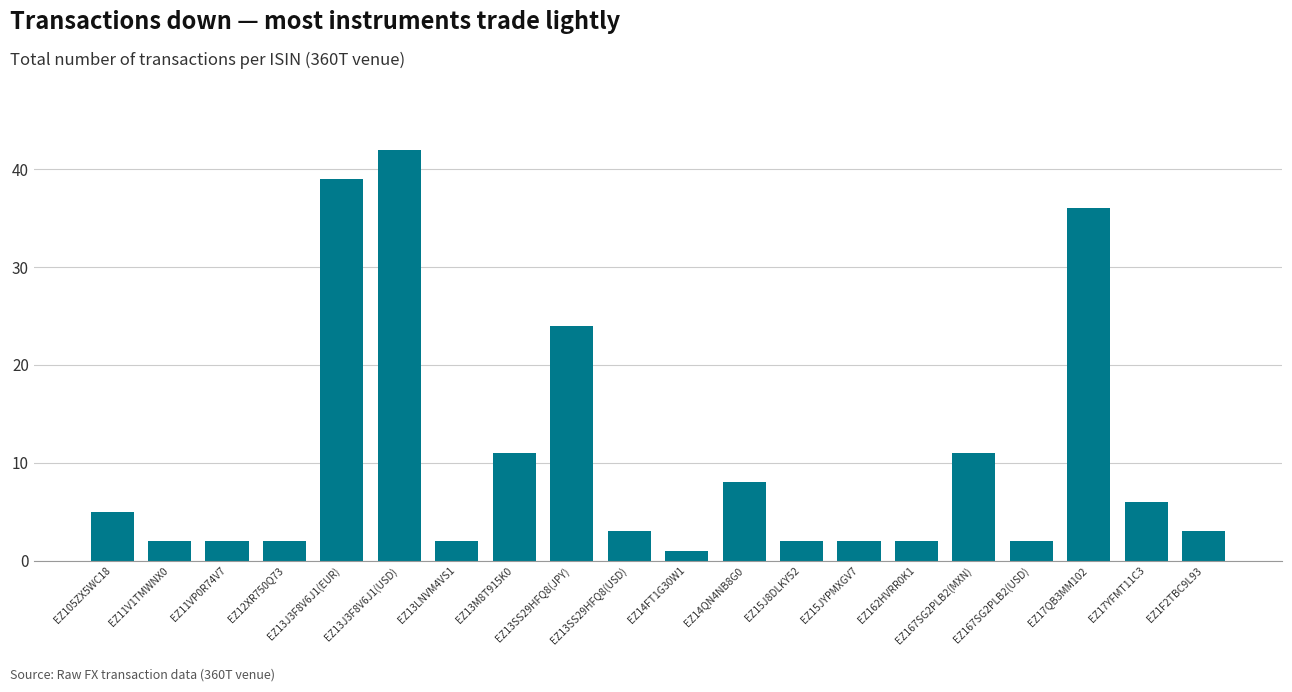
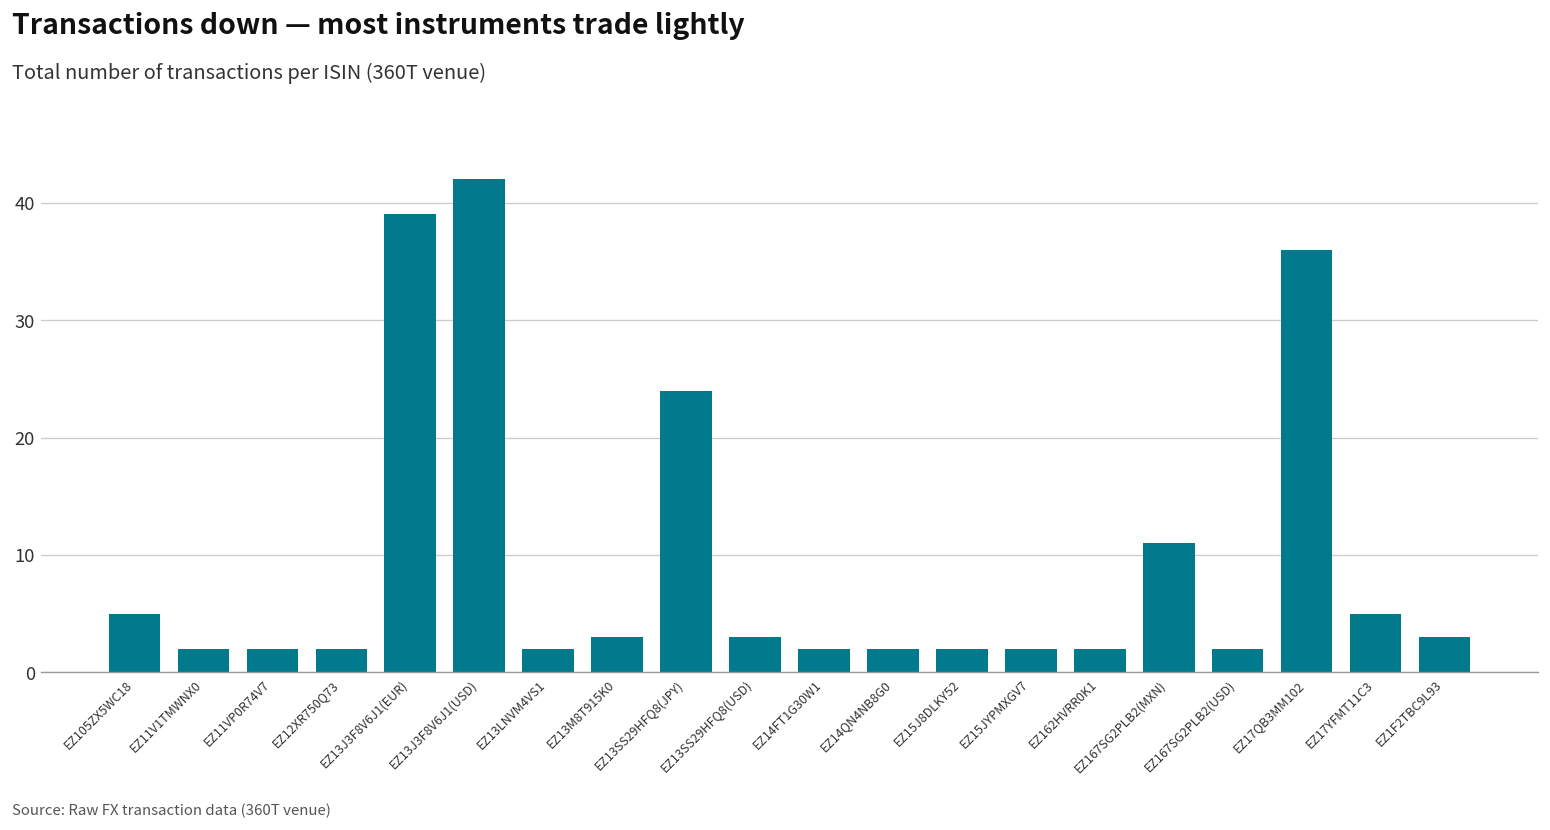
EZ13M8T915K0: 11 -> 3
EZ14FT1G30W1: 1 -> 2
EZ14QN4NB8G0: 8 -> 2
EZ17YFMT11C3: 6 -> 5
